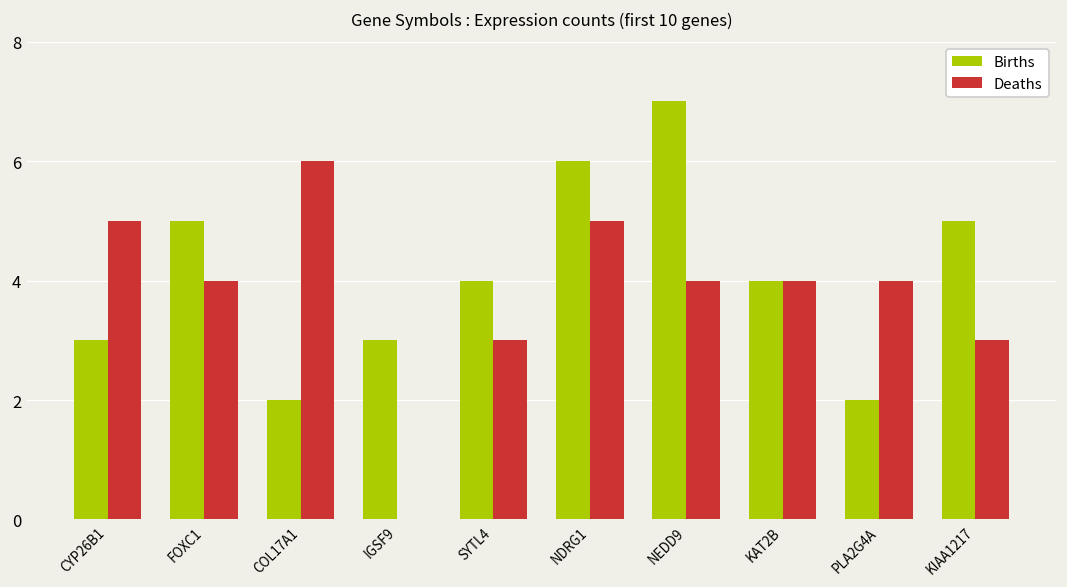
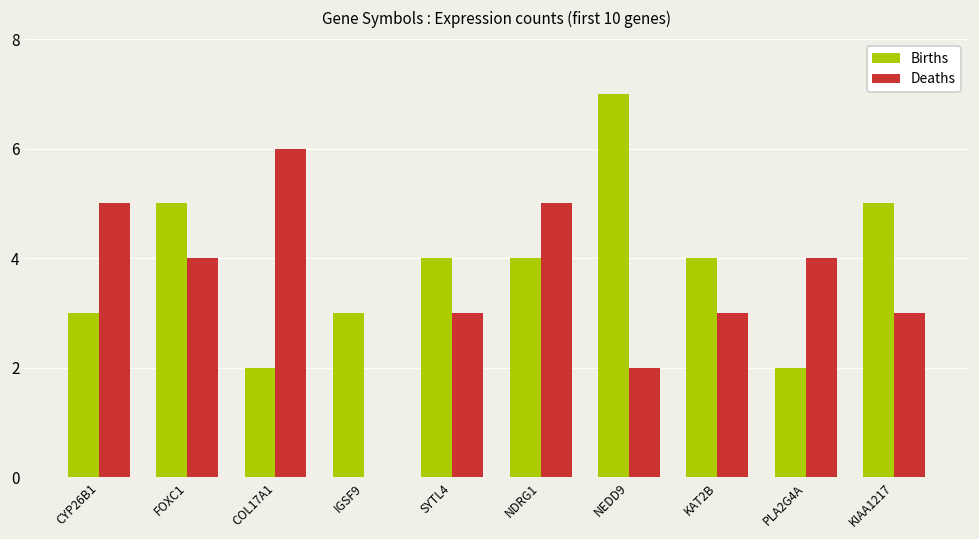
Births, NDRG1: 6 -> 4
Deaths, NEDD9: 4 -> 2
Deaths, KAT2B: 4 -> 3
